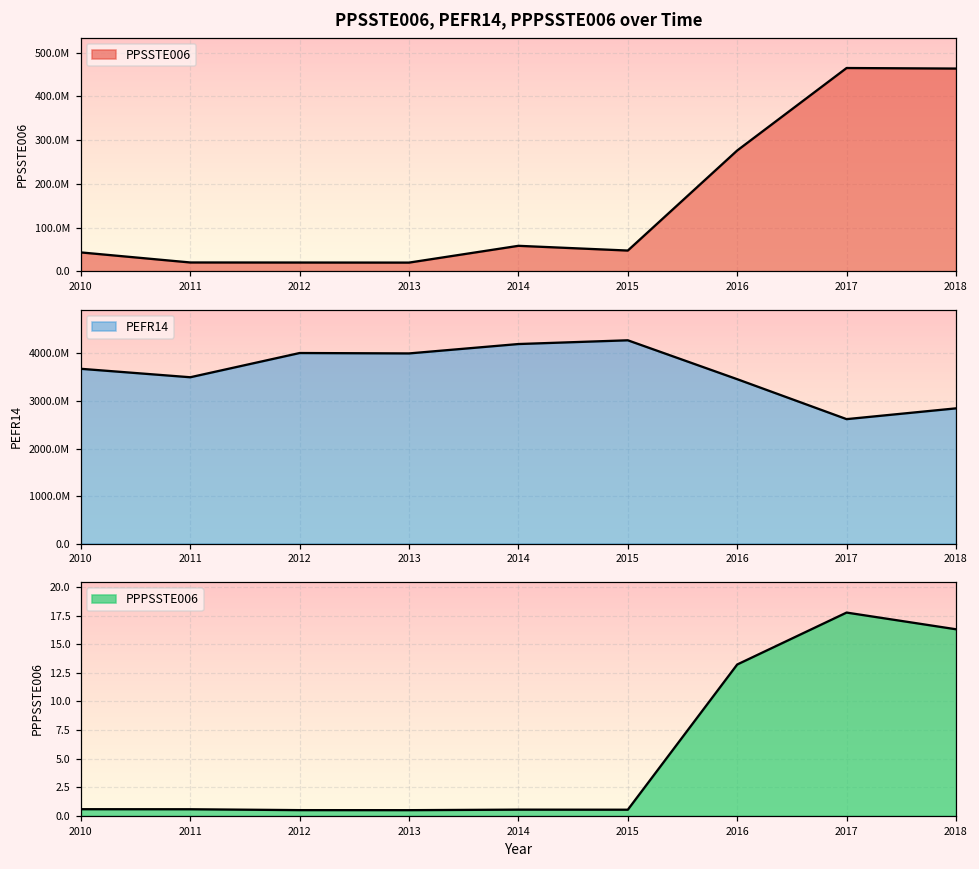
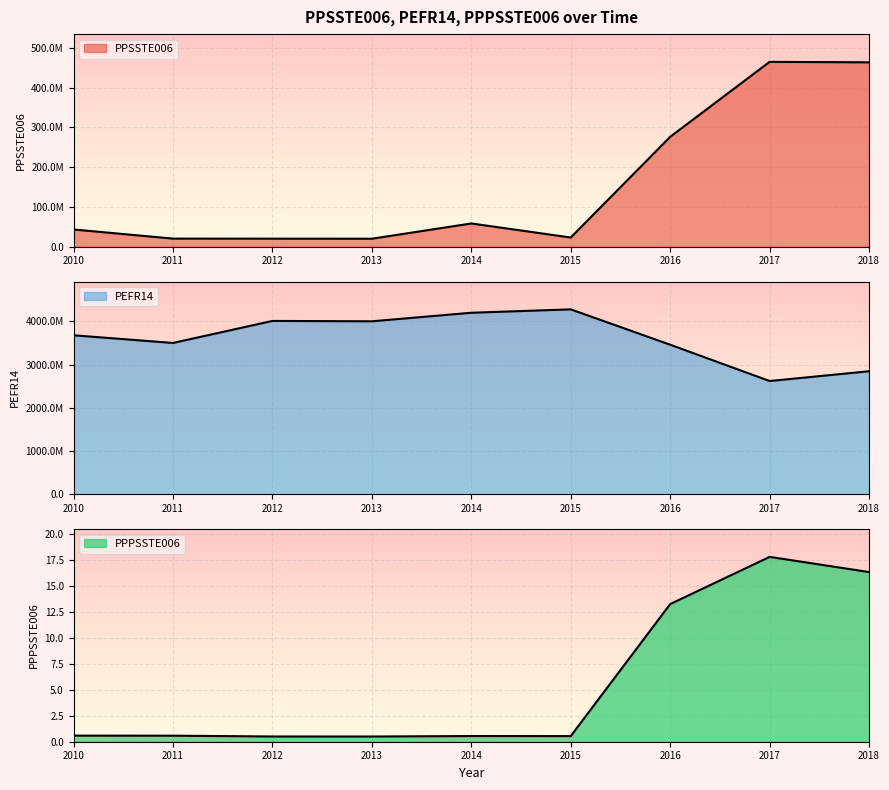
PPSSTE006, PEFR14, PPPSSTE006 over Time, 2015: 50000000 -> 20000000
